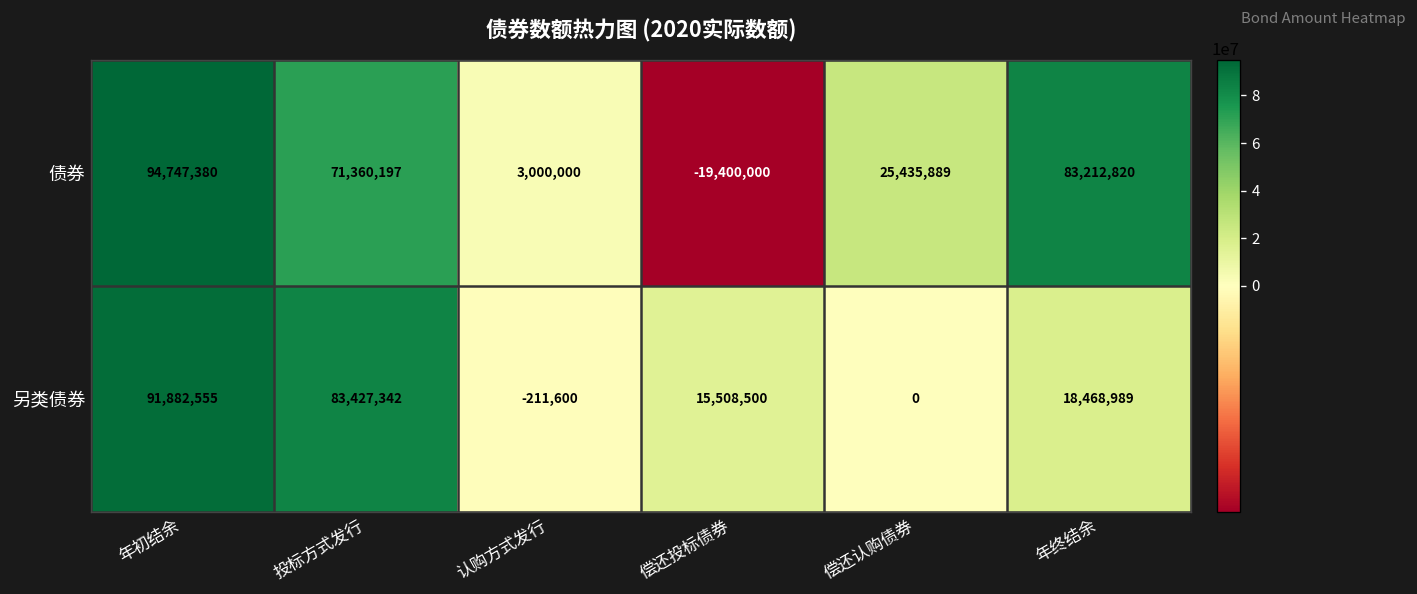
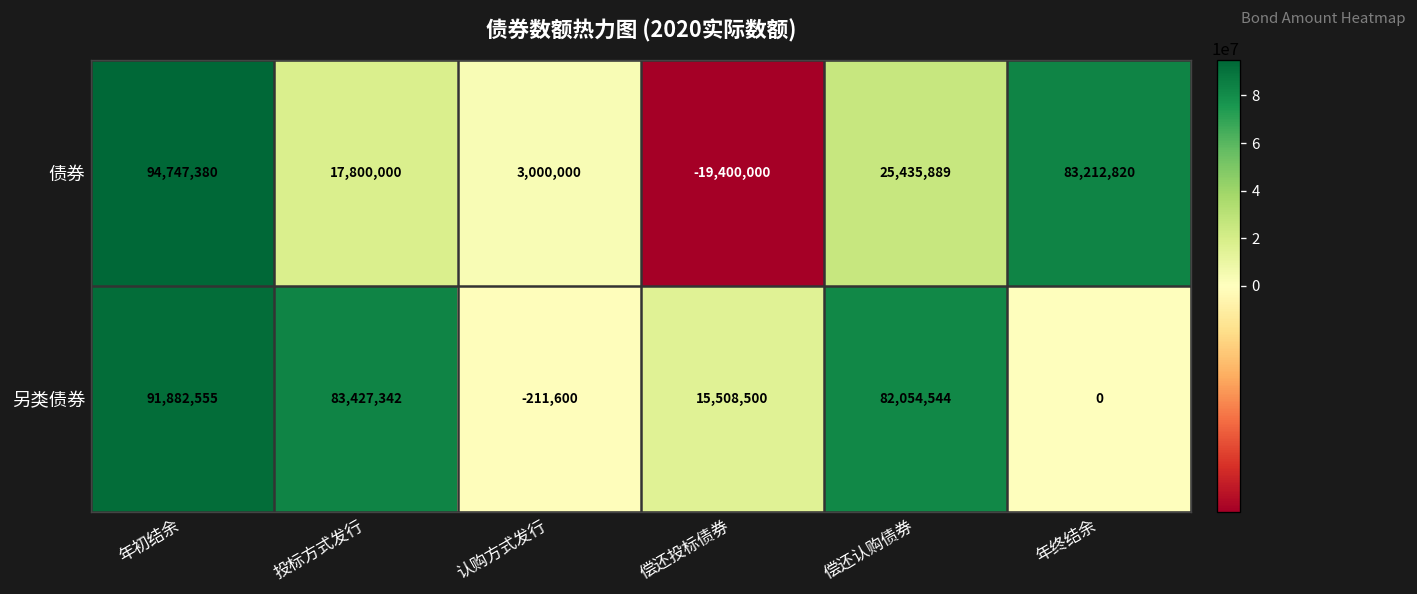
债券, 投标方式发行: 71,360,197 -> 17,800,000
另类债券, 偿还认购债券: 0 -> 82,054,544
另类债券, 年终结余: 18,468,989 -> 0
